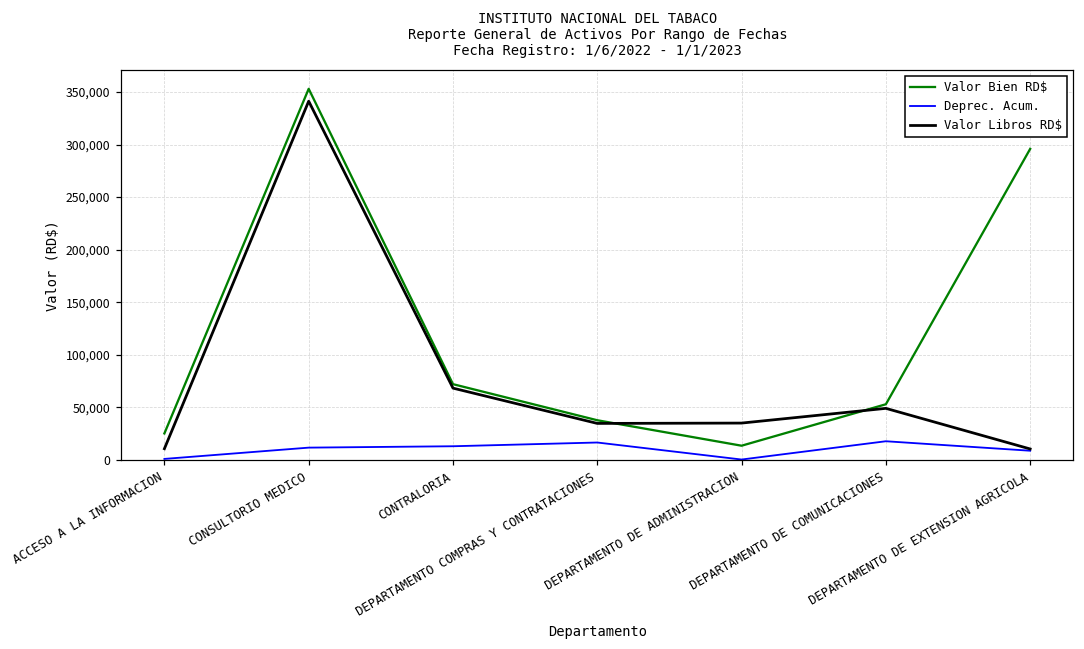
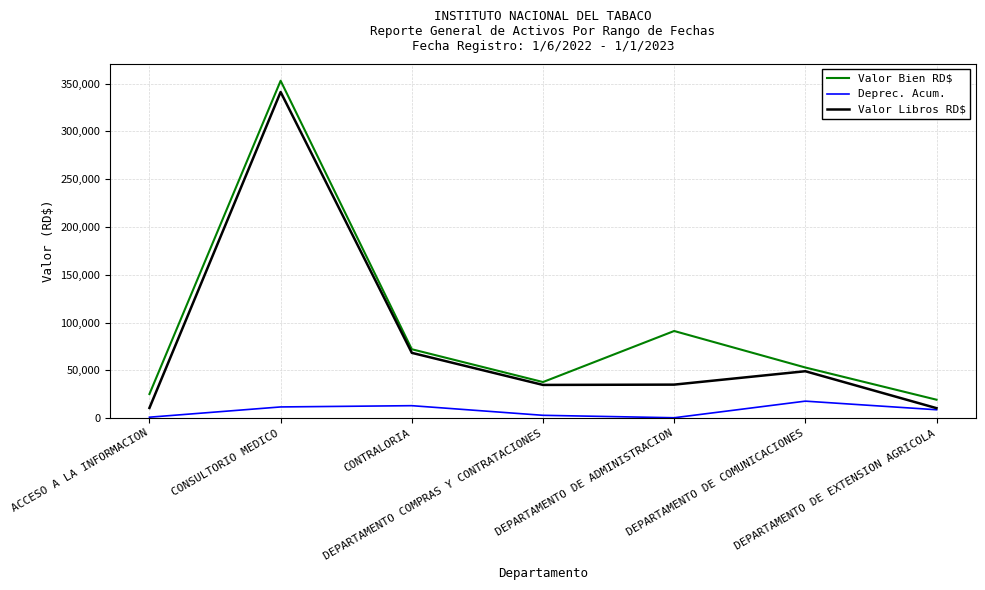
Deprec. Acum., DEPARTAMENTO COMPRAS Y CONTRATACIONES: 20,000 -> 0
Valor Bien RD$, DEPARTAMENTO DE ADMINISTRACION: 10,000 -> 90,000
Valor Bien RD$, DEPARTAMENTO DE EXTENSION AGRICOLA: 300,000 -> 20,000
